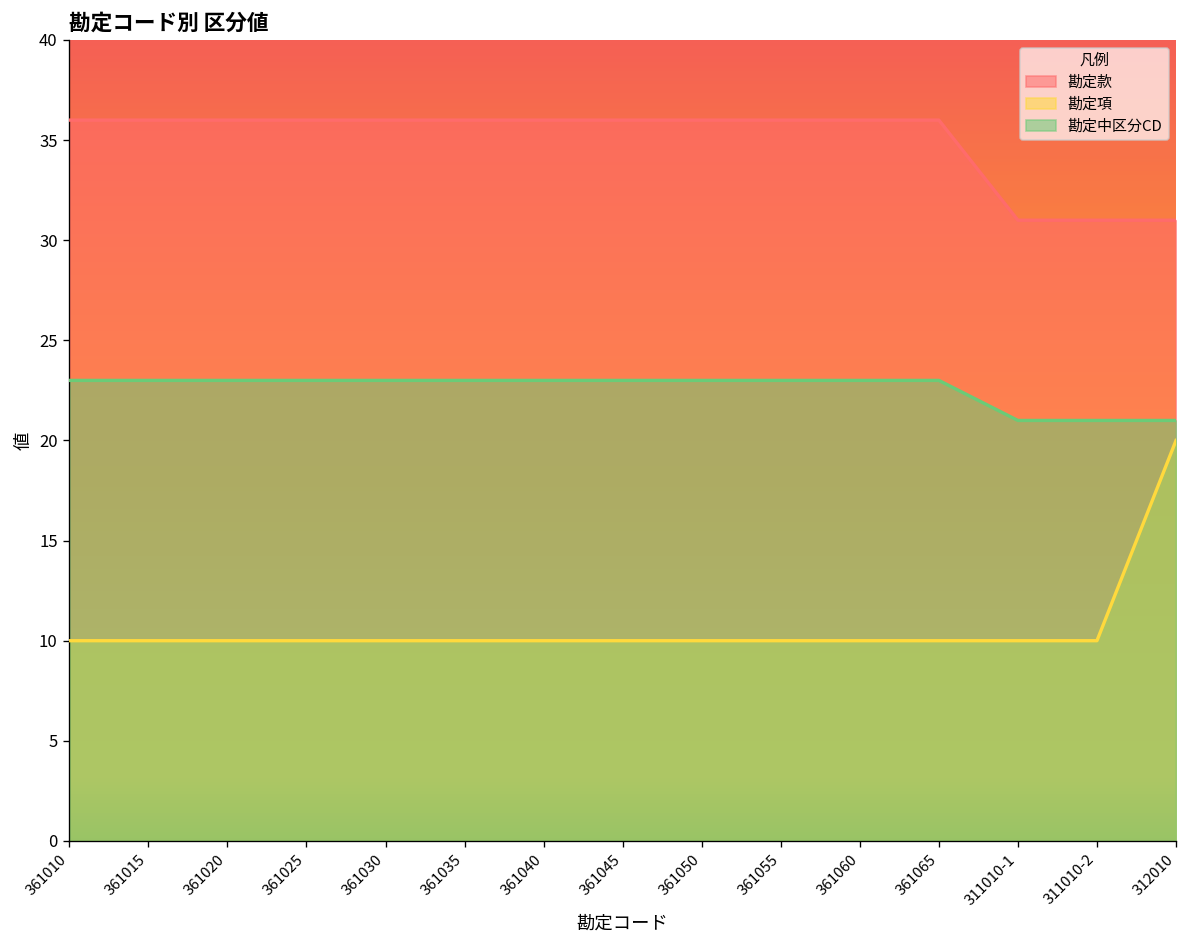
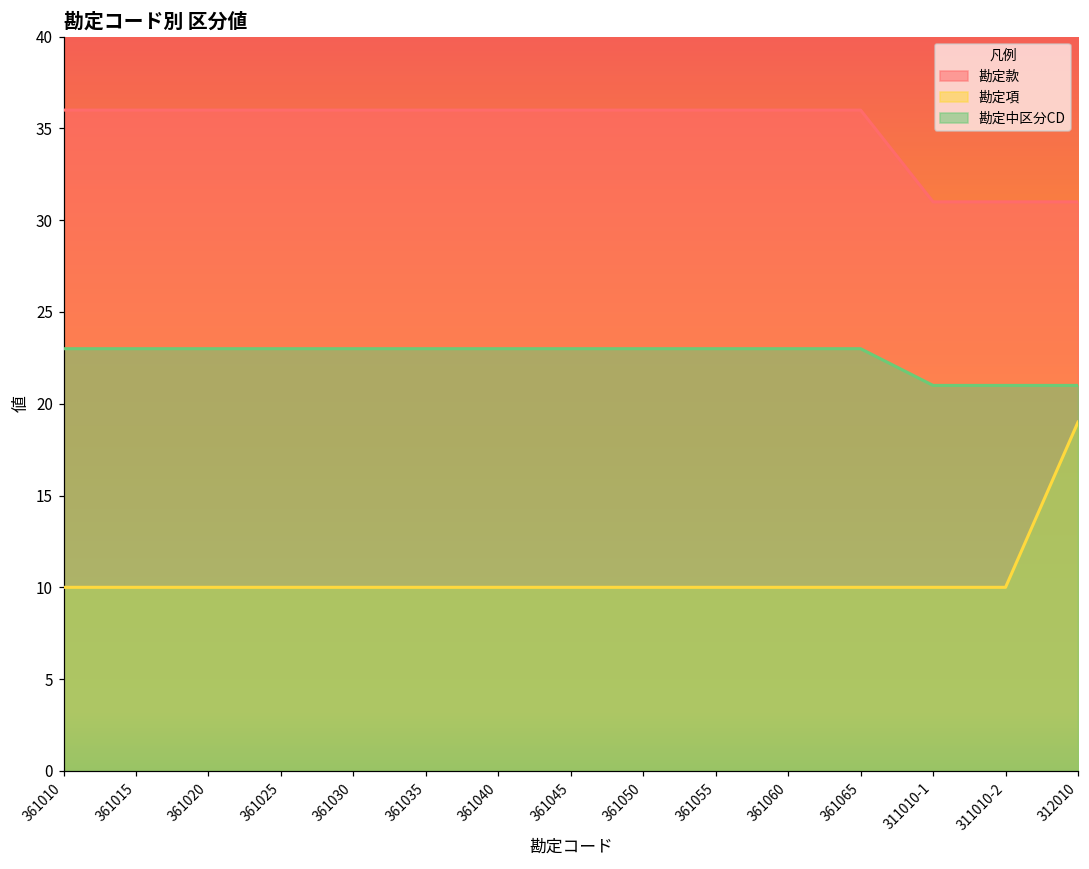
勘定項, 312010: 20 -> 19
